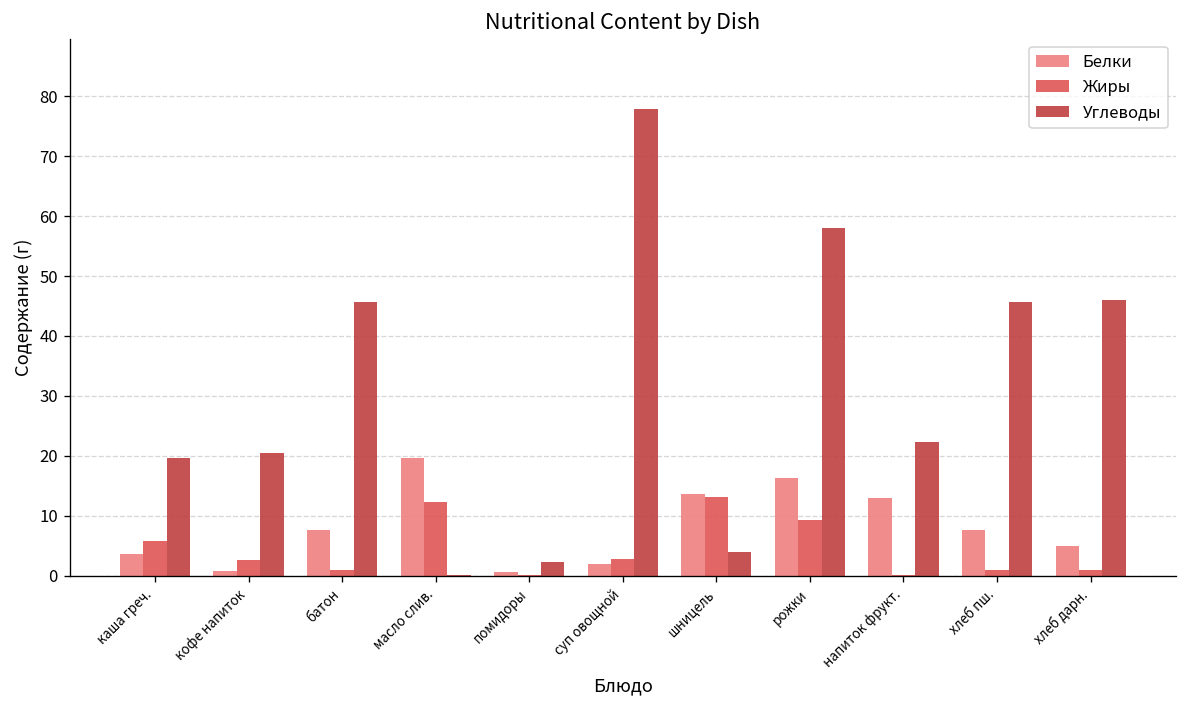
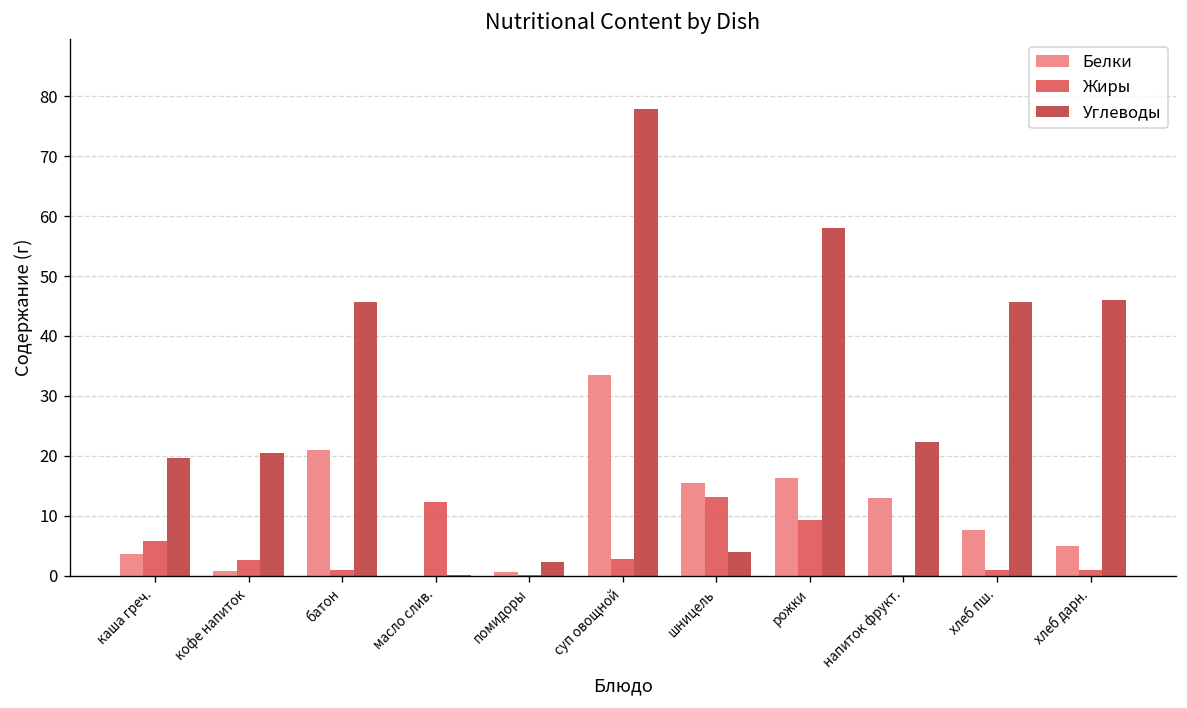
Белки, батон: 8 -> 21
Белки, масло слив.: 20 -> 0
Белки, суп овощной: 2 -> 34
Белки, шницель: 14 -> 16
